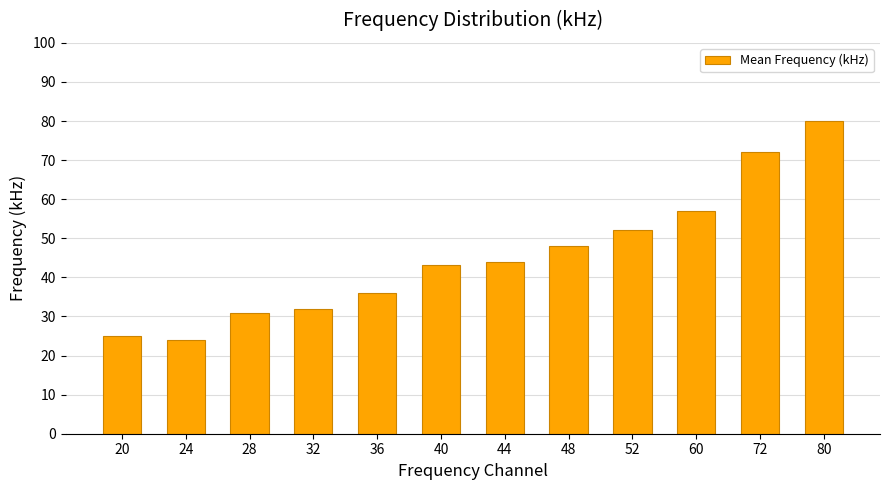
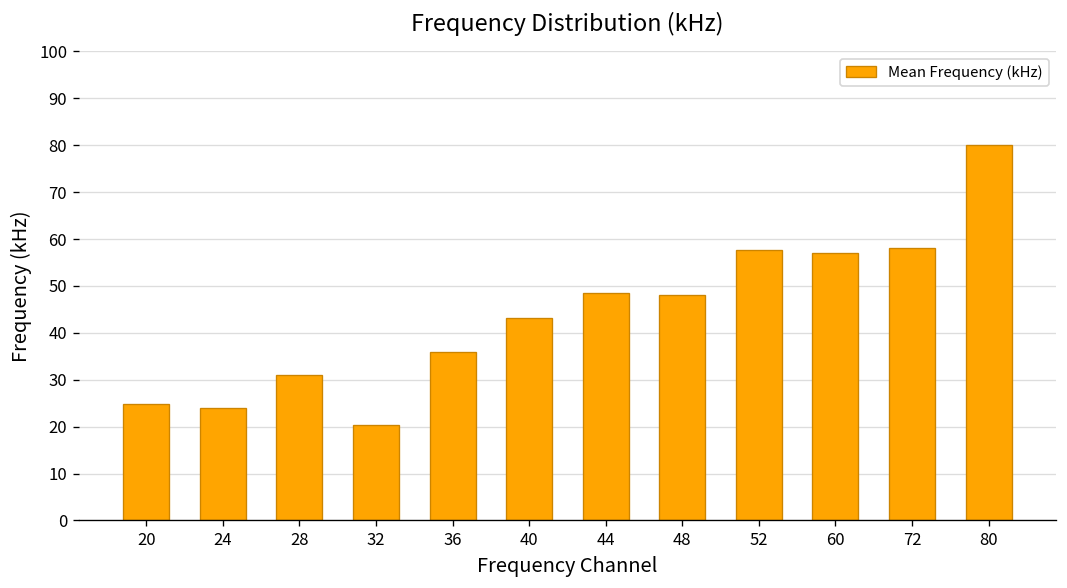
32: 32 -> 20
44: 44 -> 48
52: 52 -> 58
72: 72 -> 58
